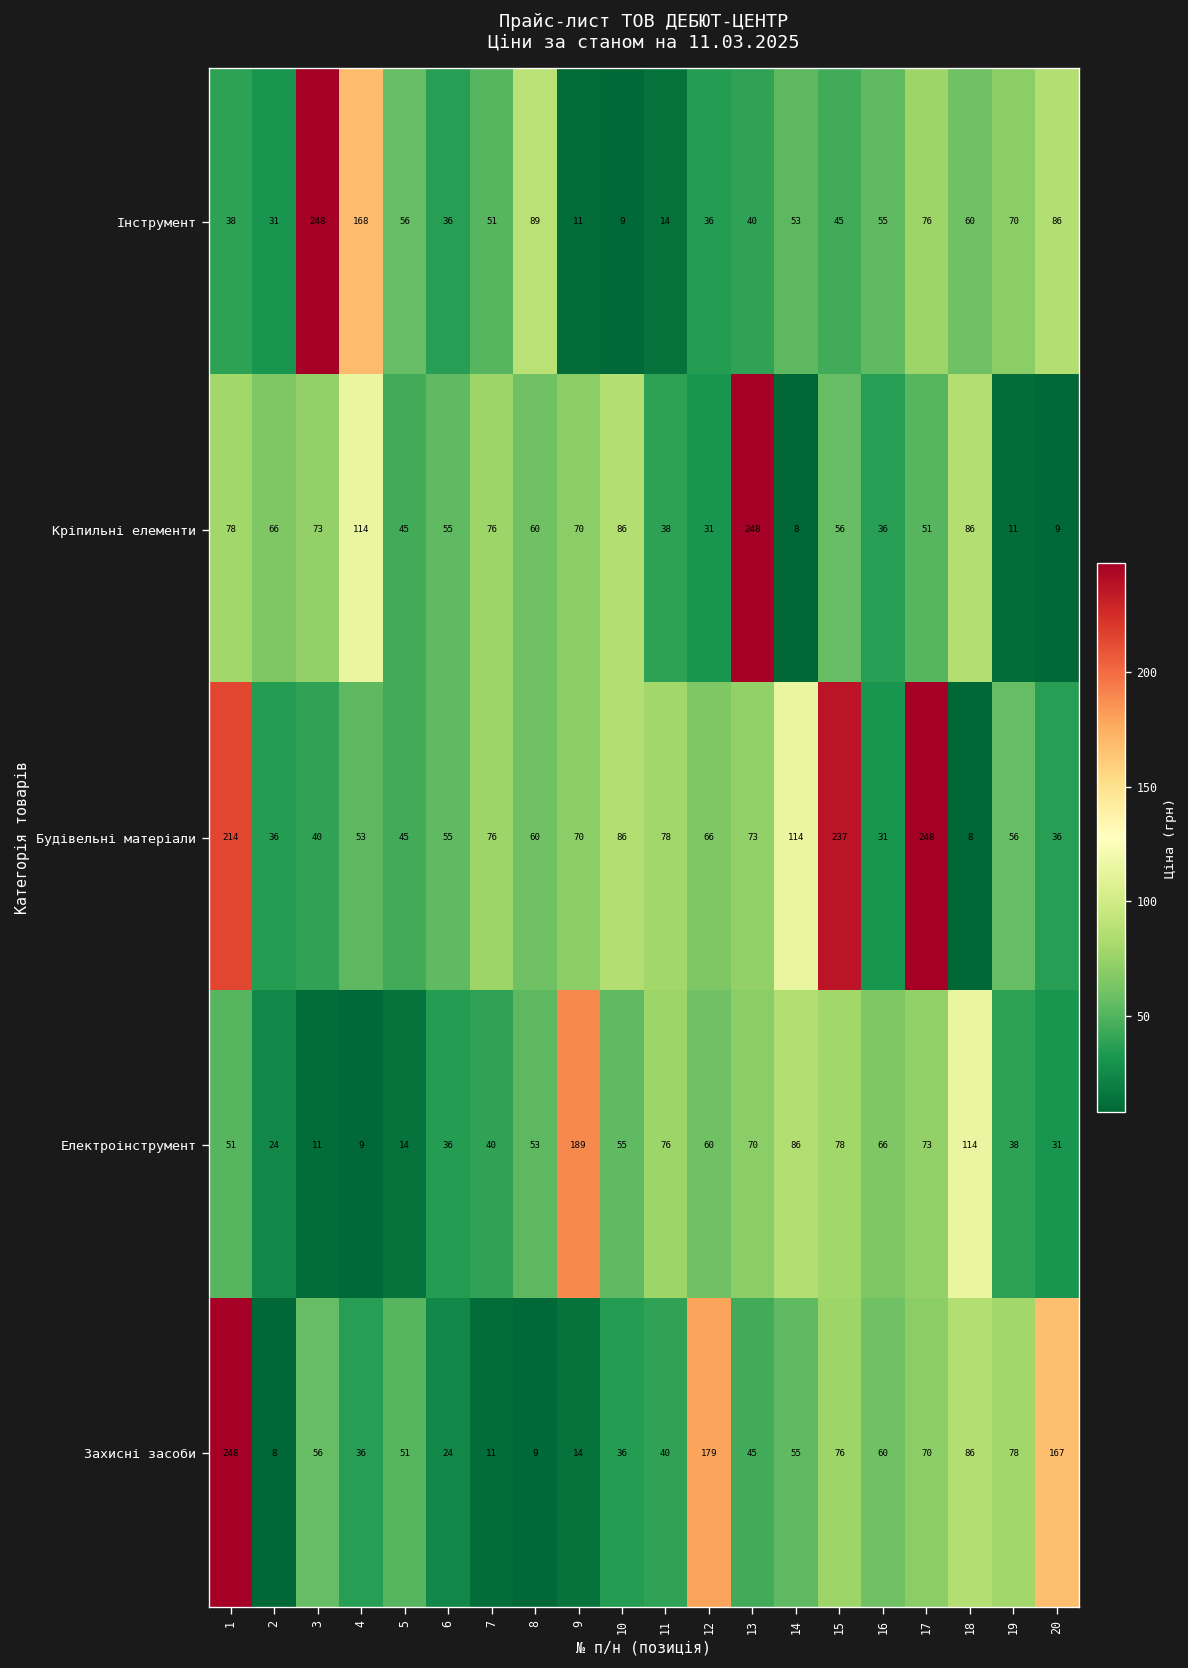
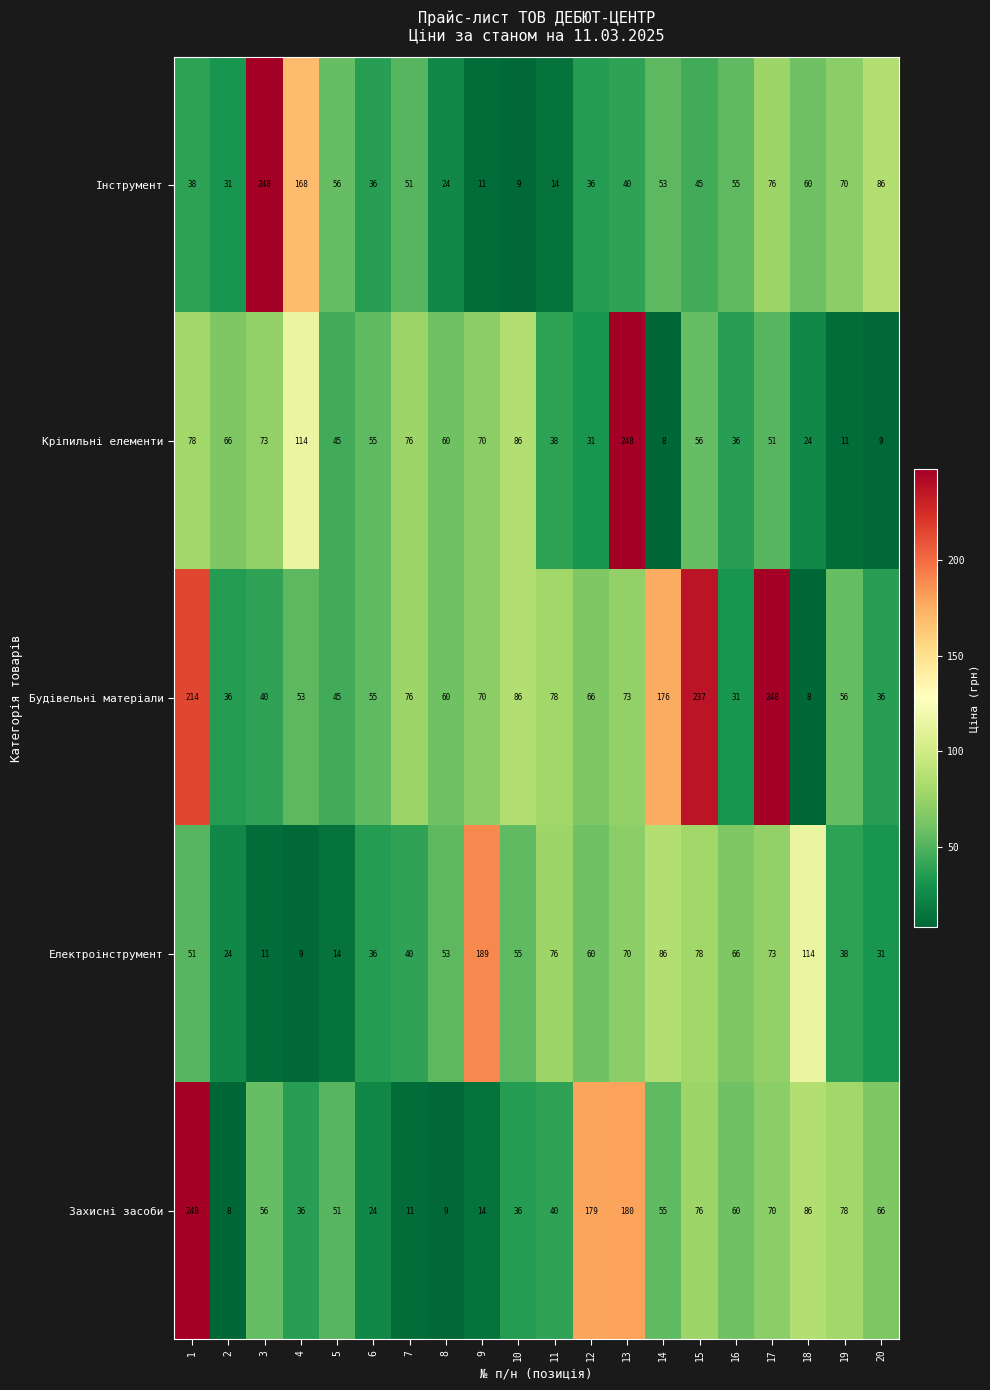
Інструмент, 8: 89 -> 24
Кріпильні елементи, 18: 86 -> 24
Будівельні матеріали, 14: 114 -> 176
Захисні засоби, 13: 45 -> 180
Захисні засоби, 20: 167 -> 66
